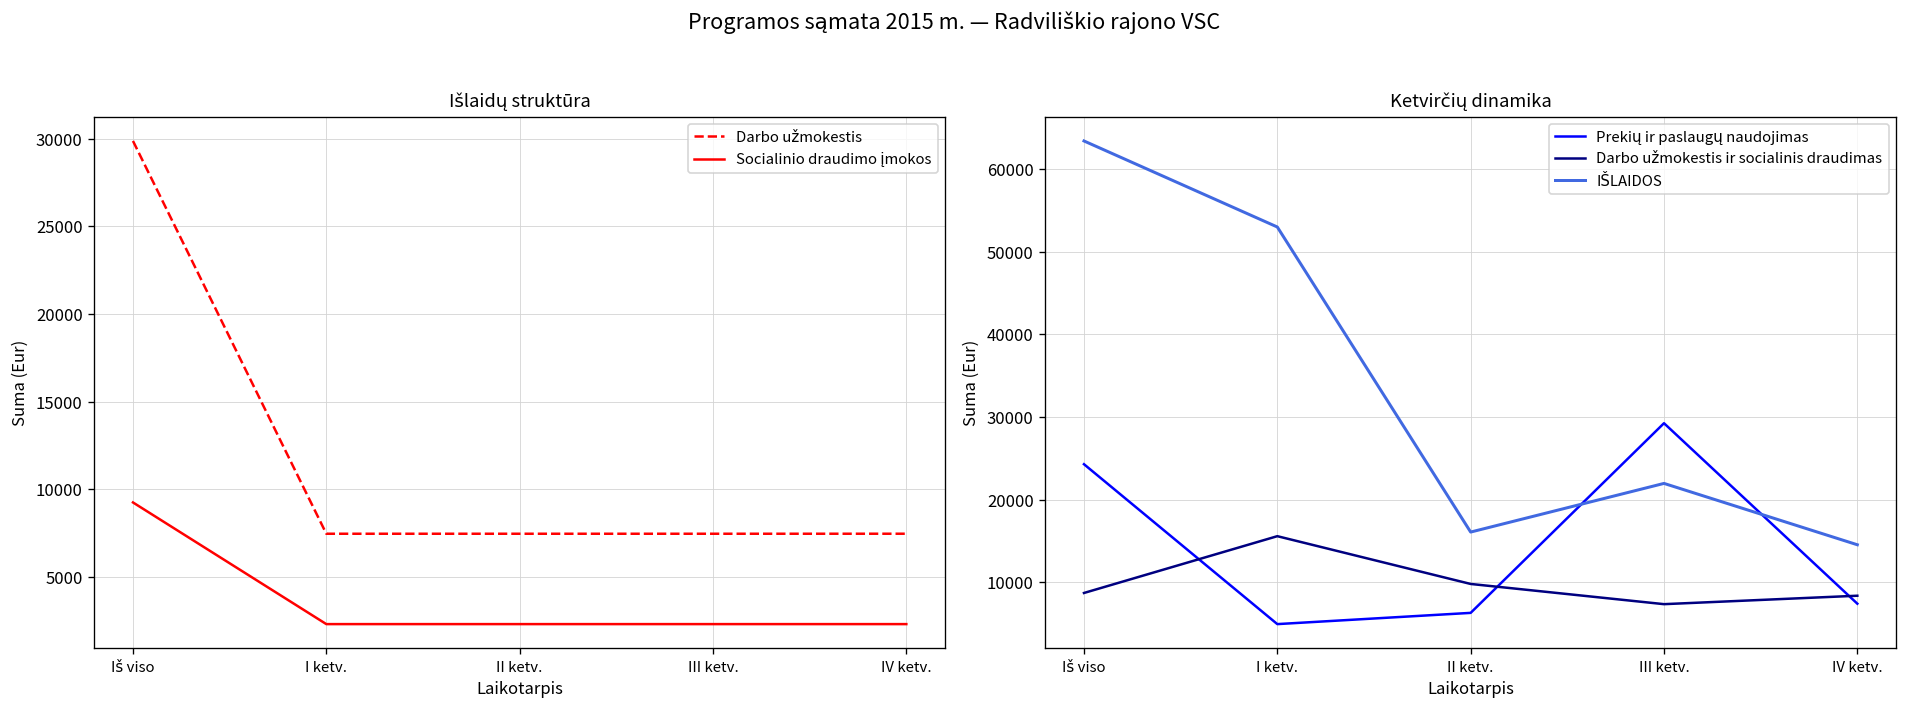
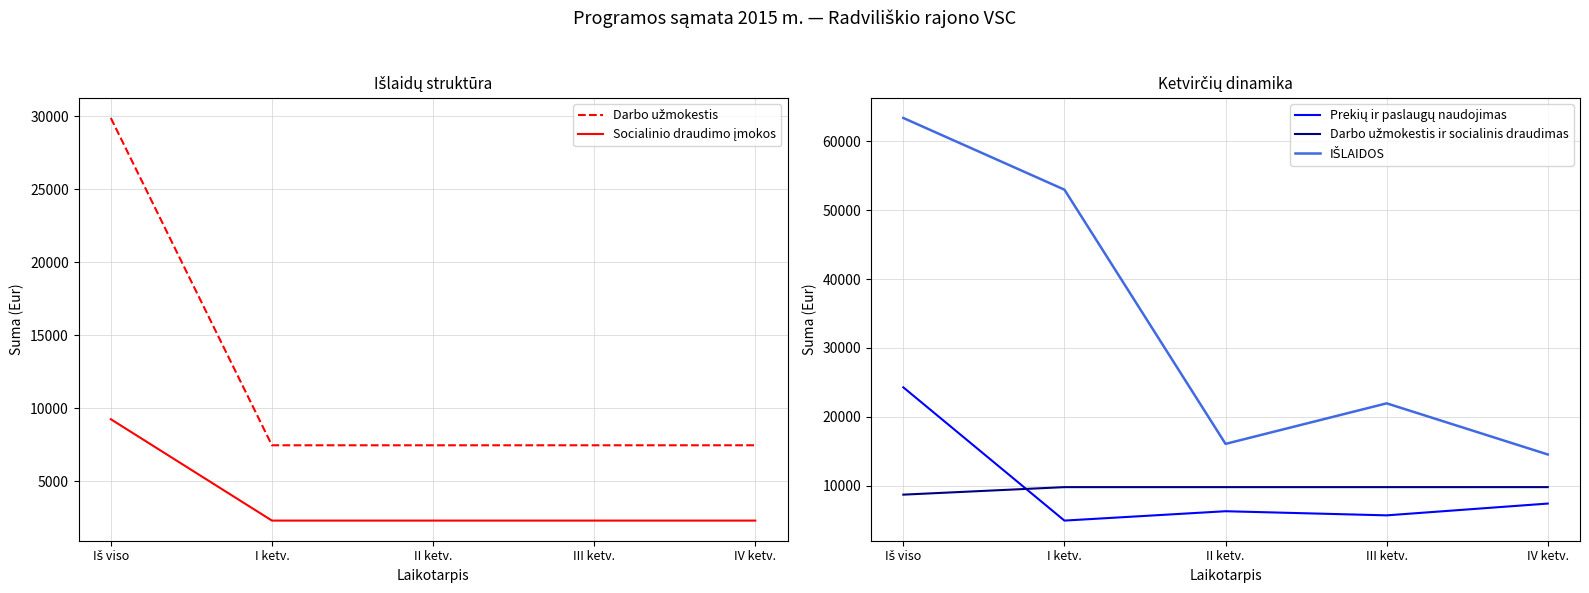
Ketvirčių dinamika, Darbo užmokestis ir socialinis draudimas, I ketv.: 16000 -> 10000
Ketvirčių dinamika, Prekių ir paslaugų naudojimas, III ketv.: 29000 -> 6000
Ketvirčių dinamika, Darbo užmokestis ir socialinis draudimas, III ketv.: 7000 -> 10000
Ketvirčių dinamika, Darbo užmokestis ir socialinis draudimas, IV ketv.: 8000 -> 10000
